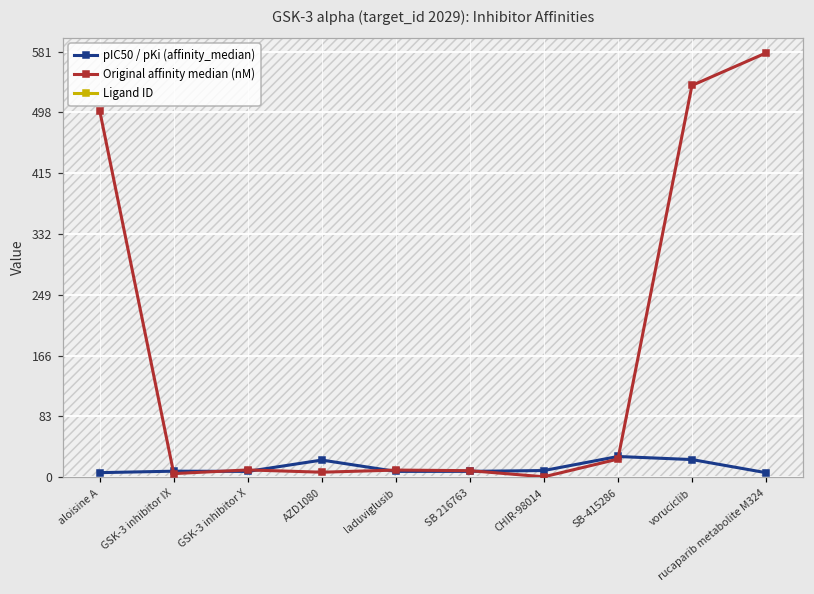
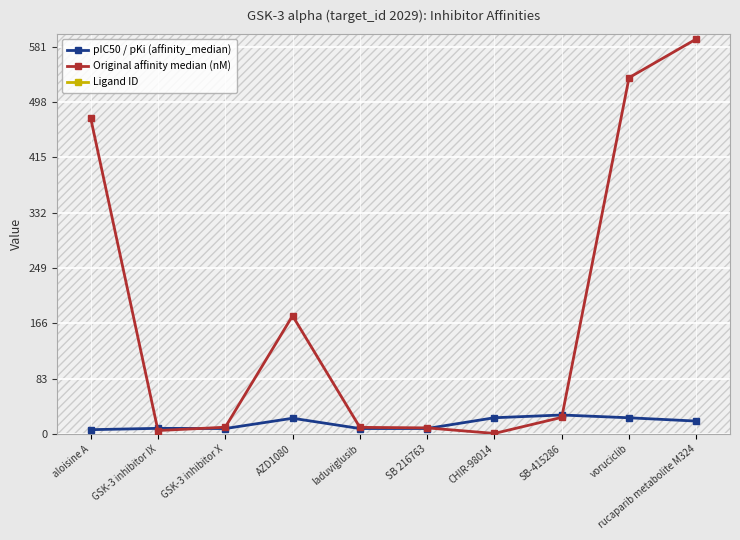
Original affinity median (nM), aloisine A: 500 -> 470
Original affinity median (nM), AZD1080: 10 -> 180
pIC50 / pKi (affinity_median), CHIR-98014: 10 -> 20
pIC50 / pKi (affinity_median), rucaparib metabolite M324: 10 -> 20
Original affinity median (nM), rucaparib metabolite M324: 580 -> 590
